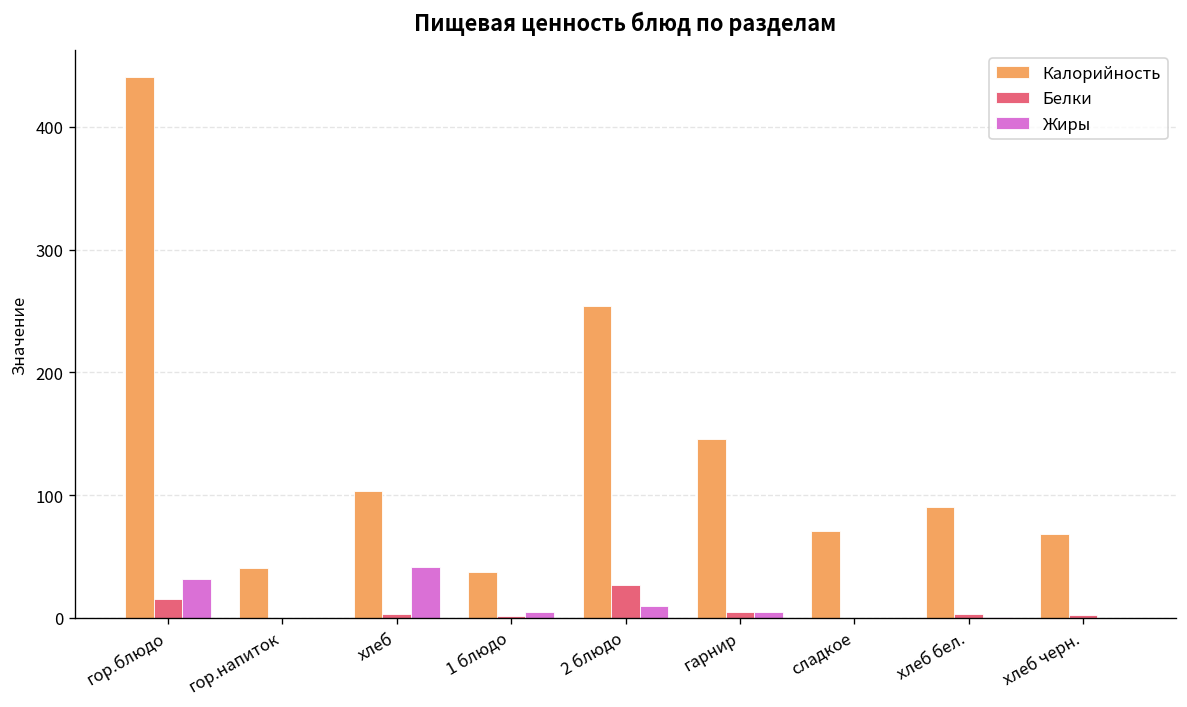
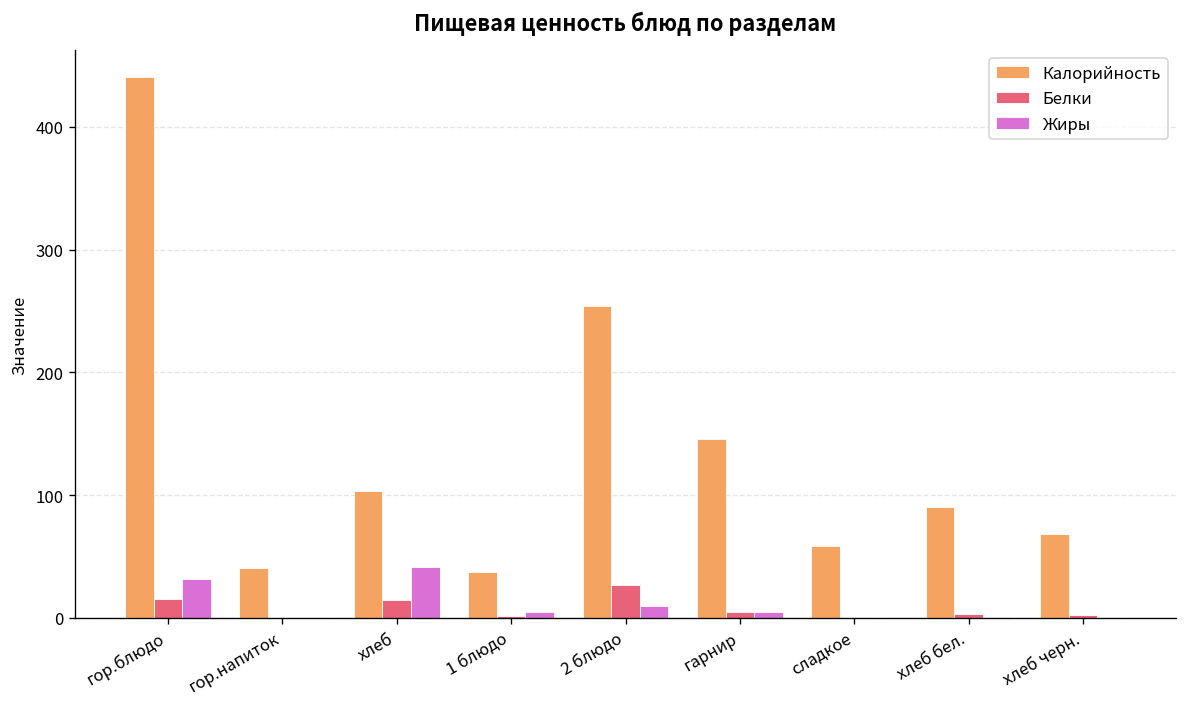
Белки, хлеб: 3 -> 15
Калорийность, сладкое: 71 -> 59
